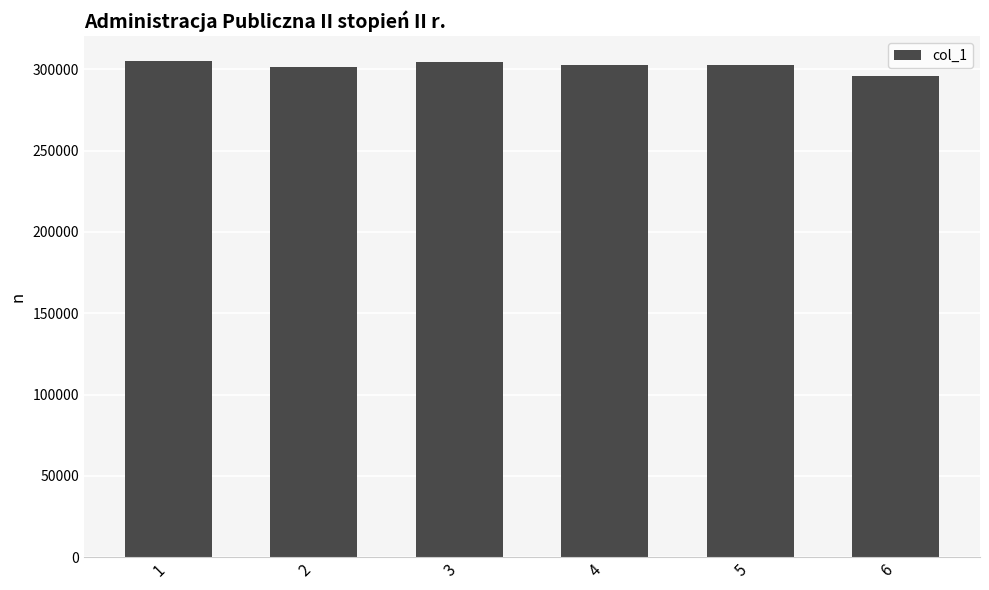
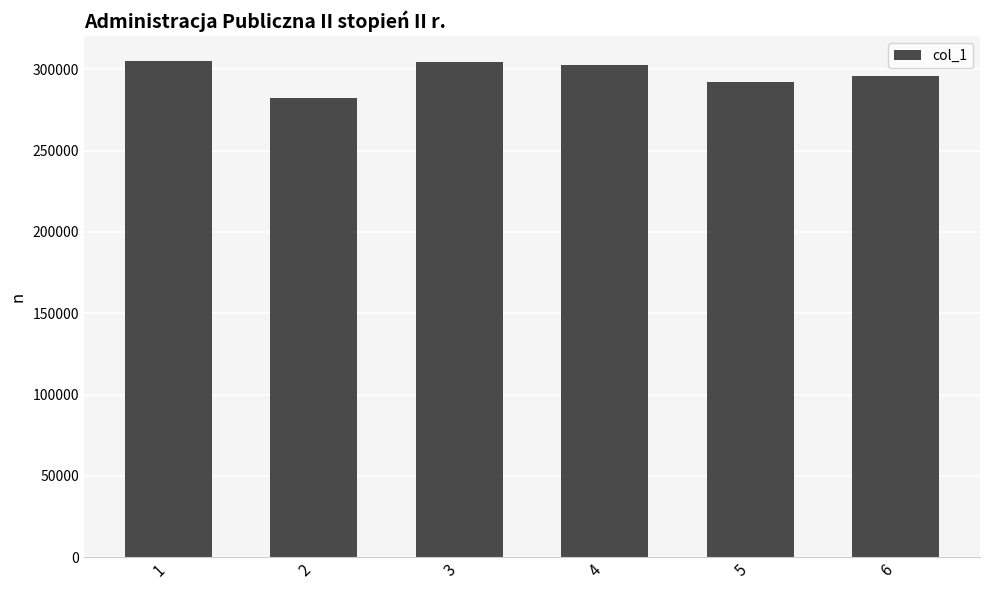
2: 302000 -> 282000
5: 302000 -> 292000
